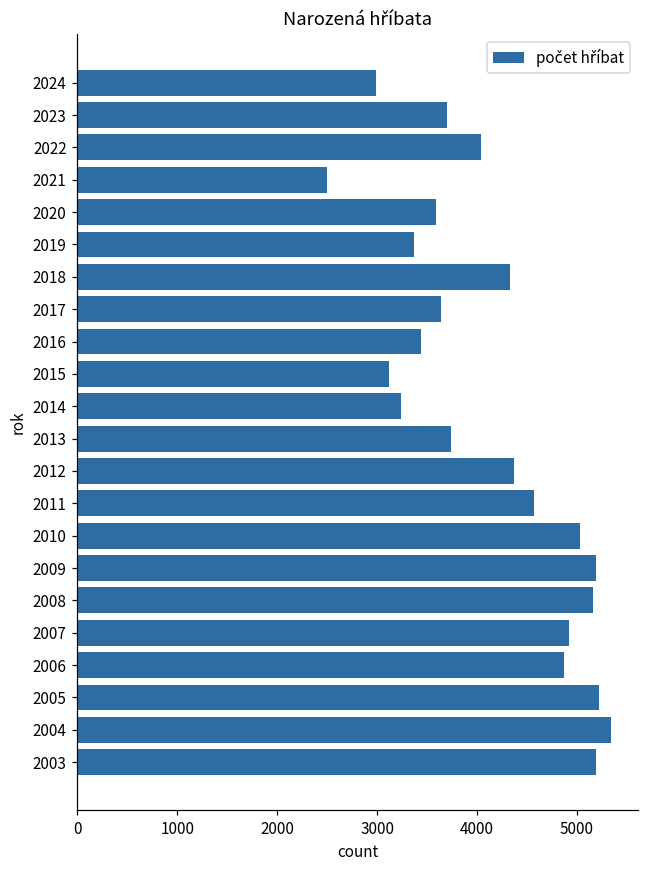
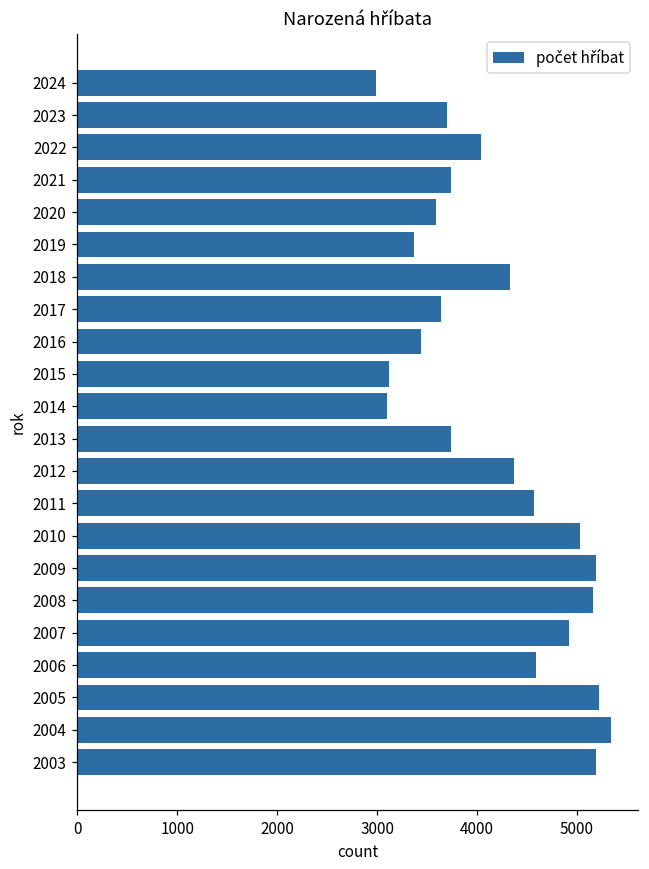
2021: 2500 -> 3700
2014: 3200 -> 3100
2006: 4900 -> 4600
